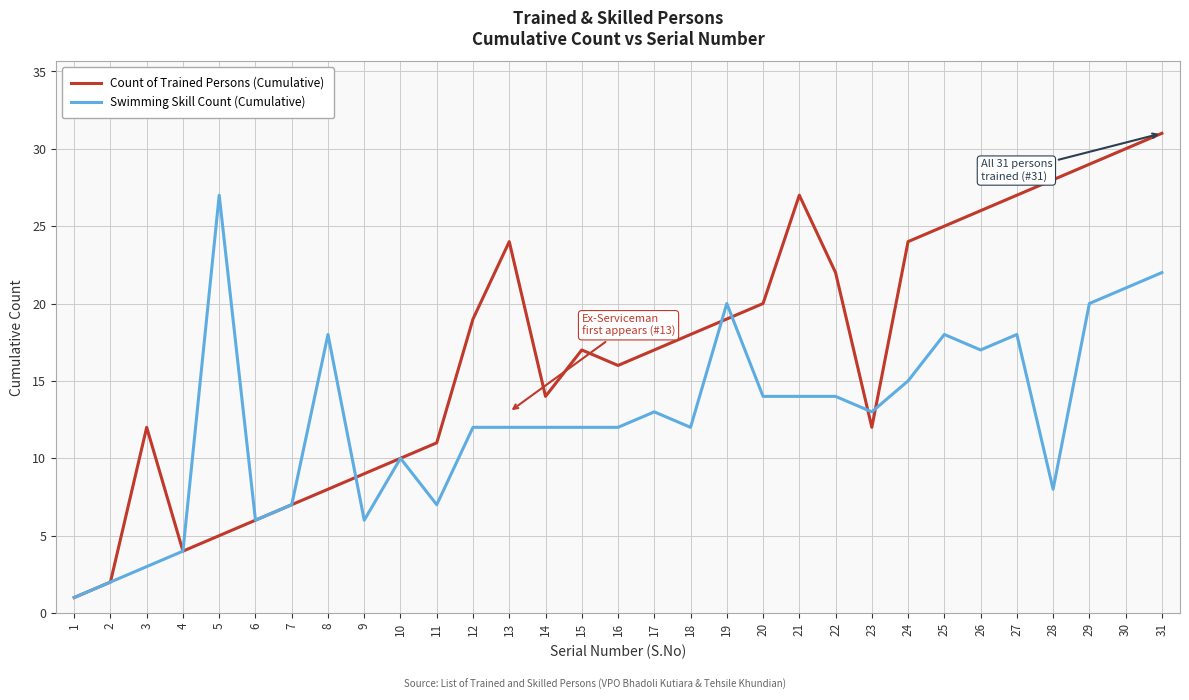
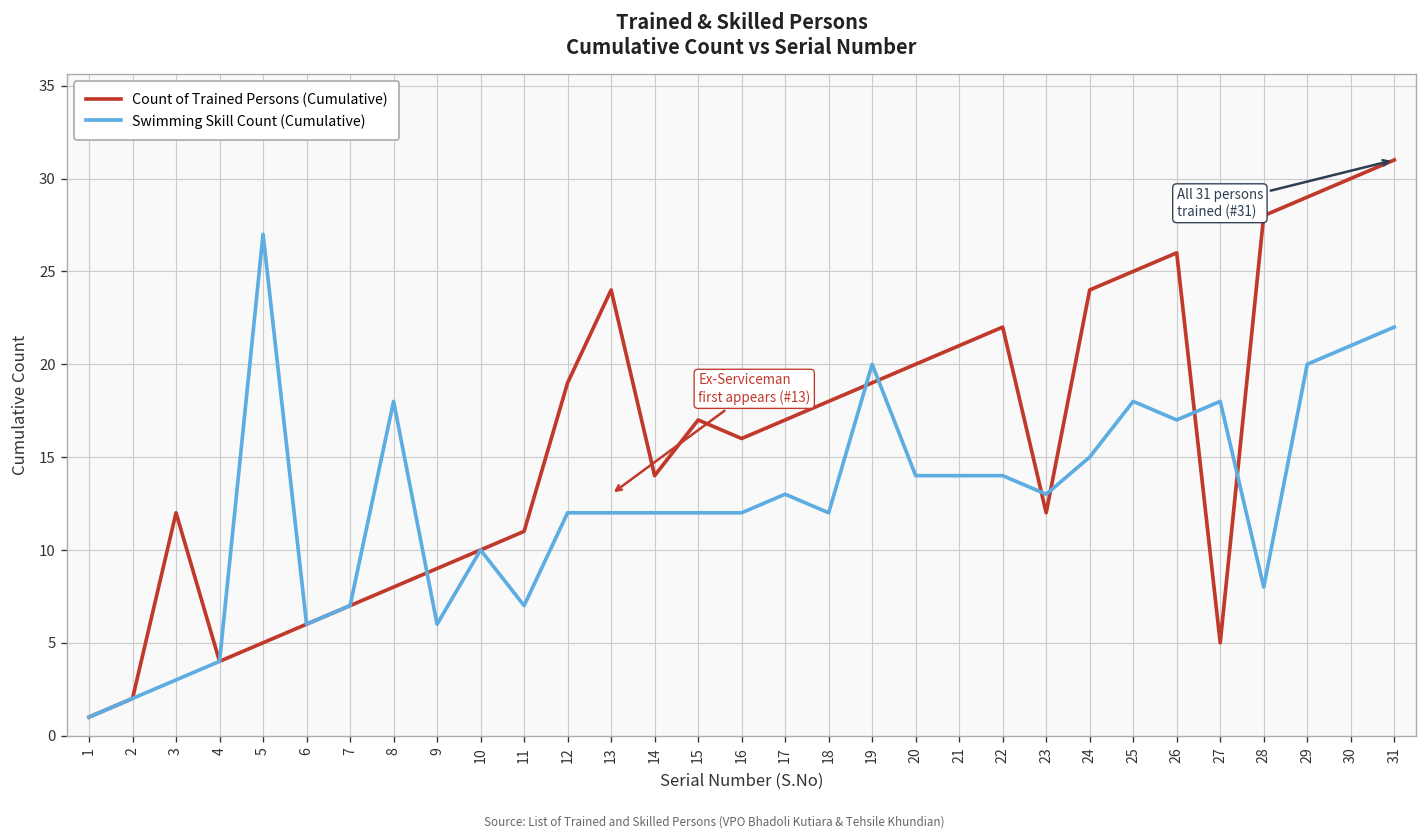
Count of Trained Persons (Cumulative), 21: 27 -> 21
Count of Trained Persons (Cumulative), 27: 27 -> 5
